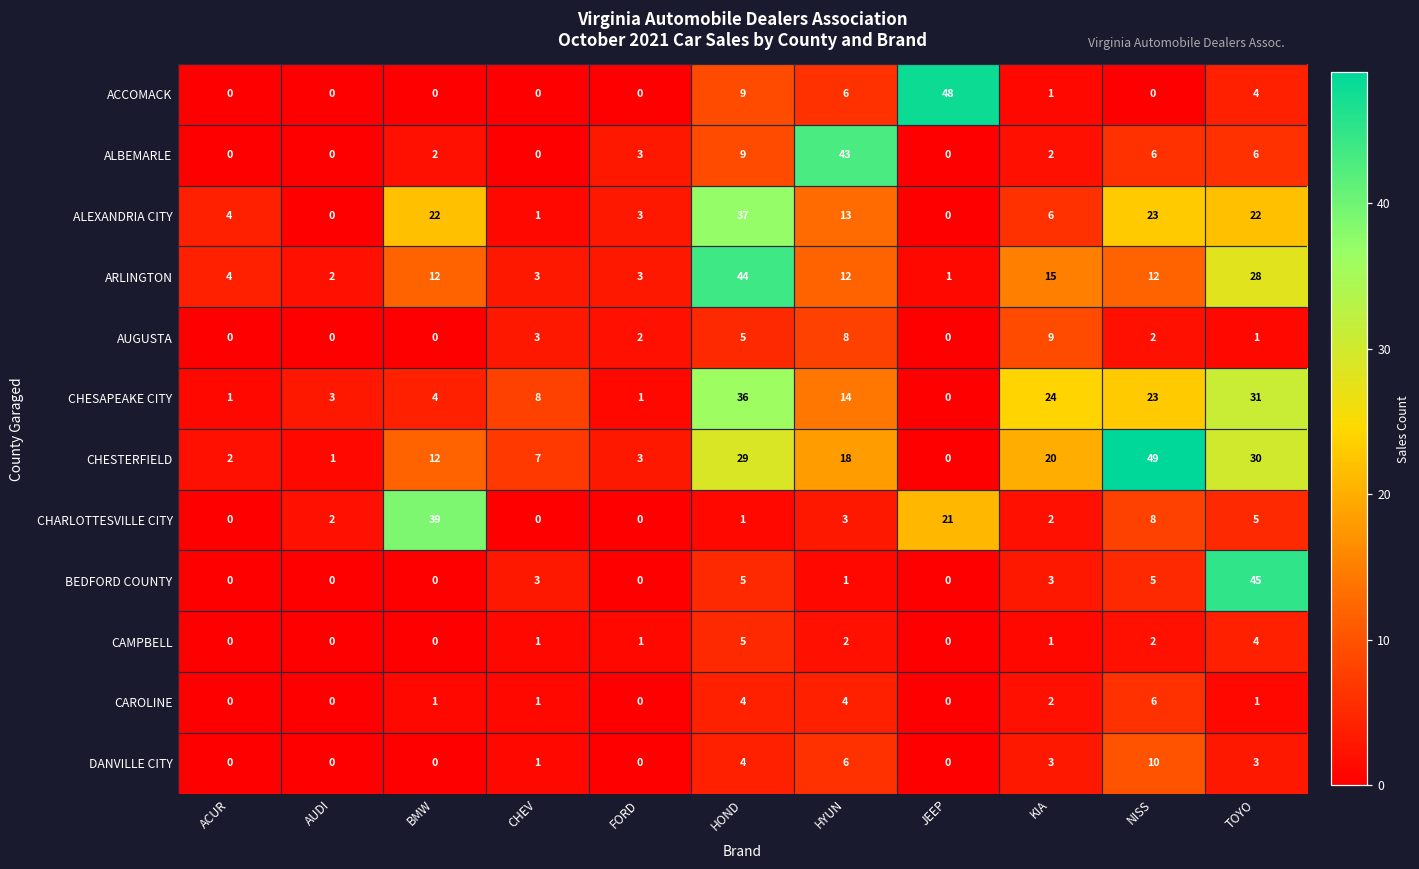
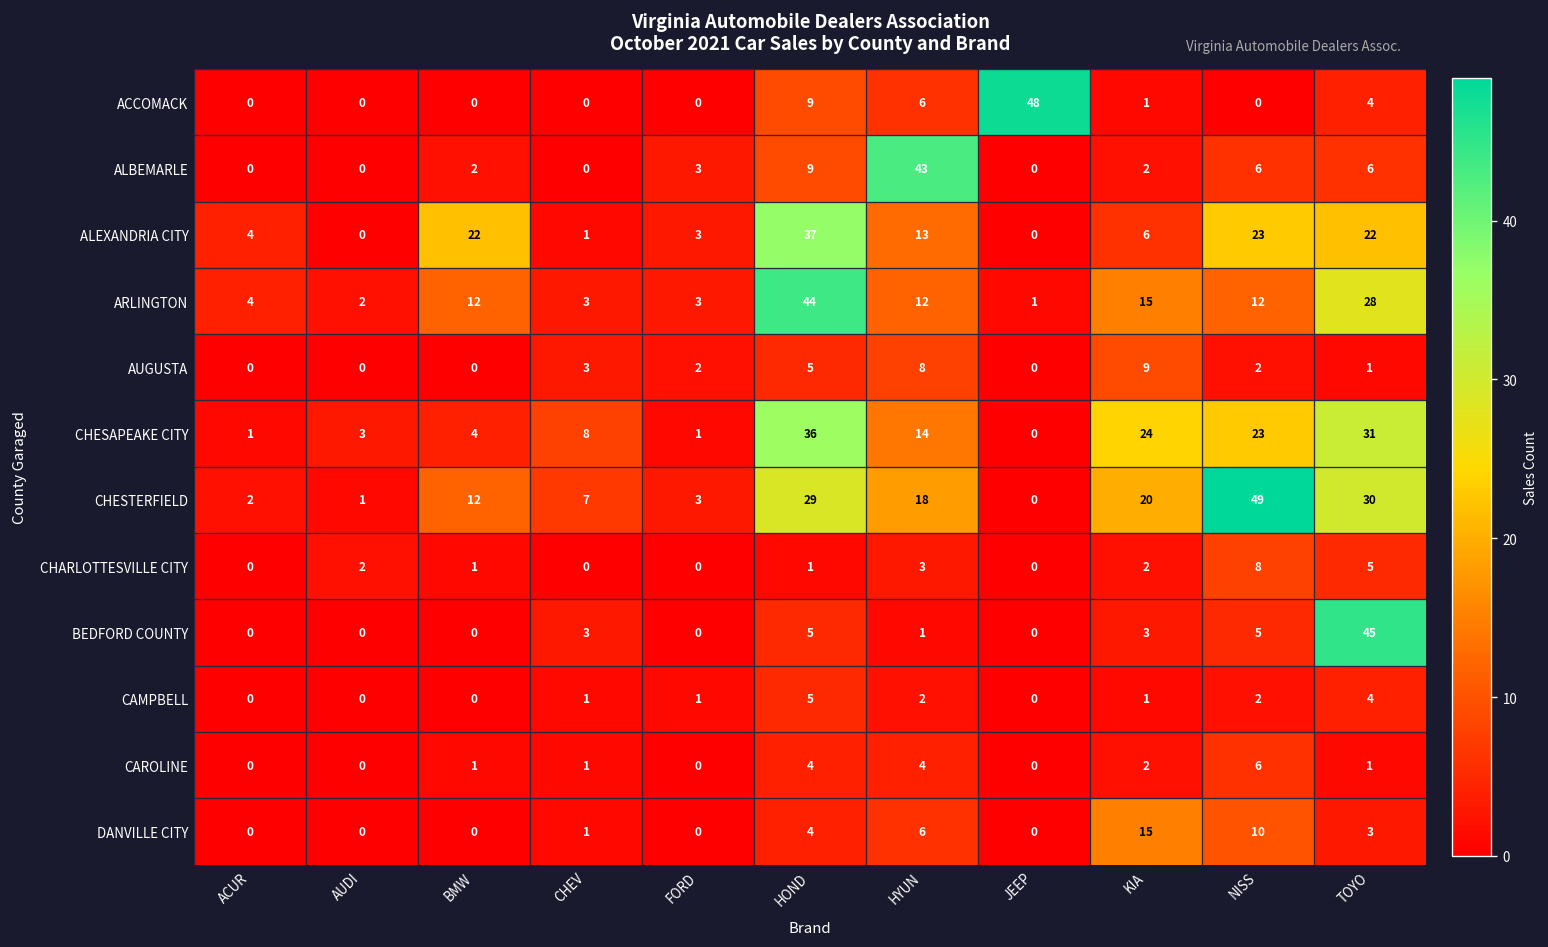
CHARLOTTESVILLE CITY, BMW: 39 -> 1
CHARLOTTESVILLE CITY, JEEP: 21 -> 0
DANVILLE CITY, KIA: 3 -> 15
